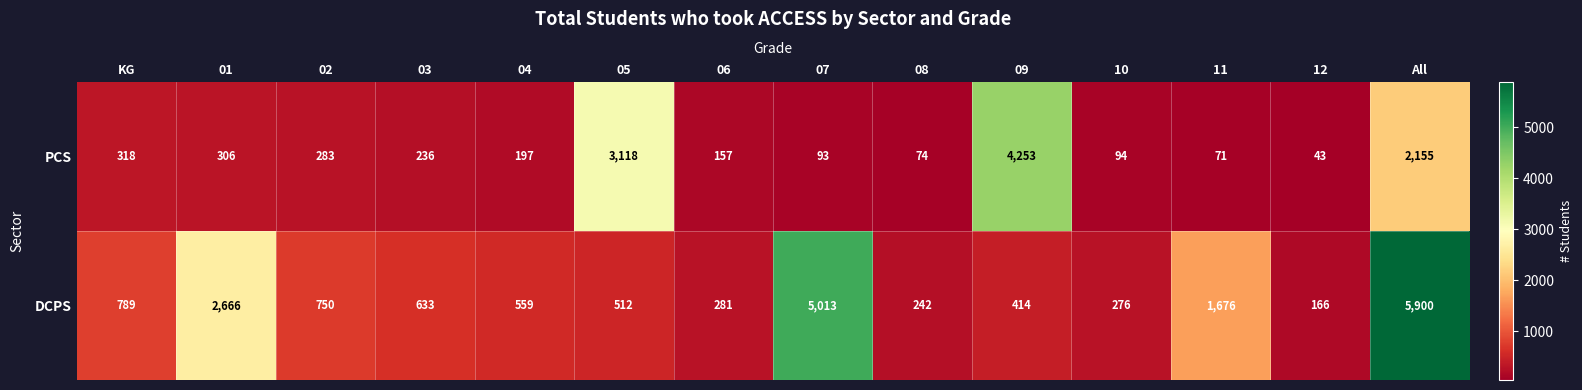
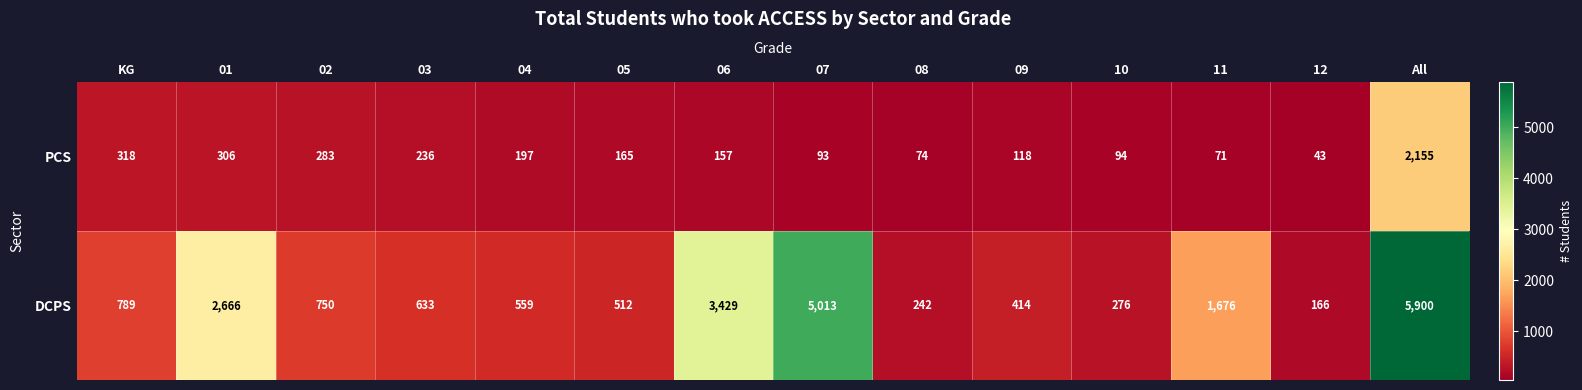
PCS, 05: 3,118 -> 165
PCS, 09: 4,253 -> 118
DCPS, 06: 281 -> 3,429
